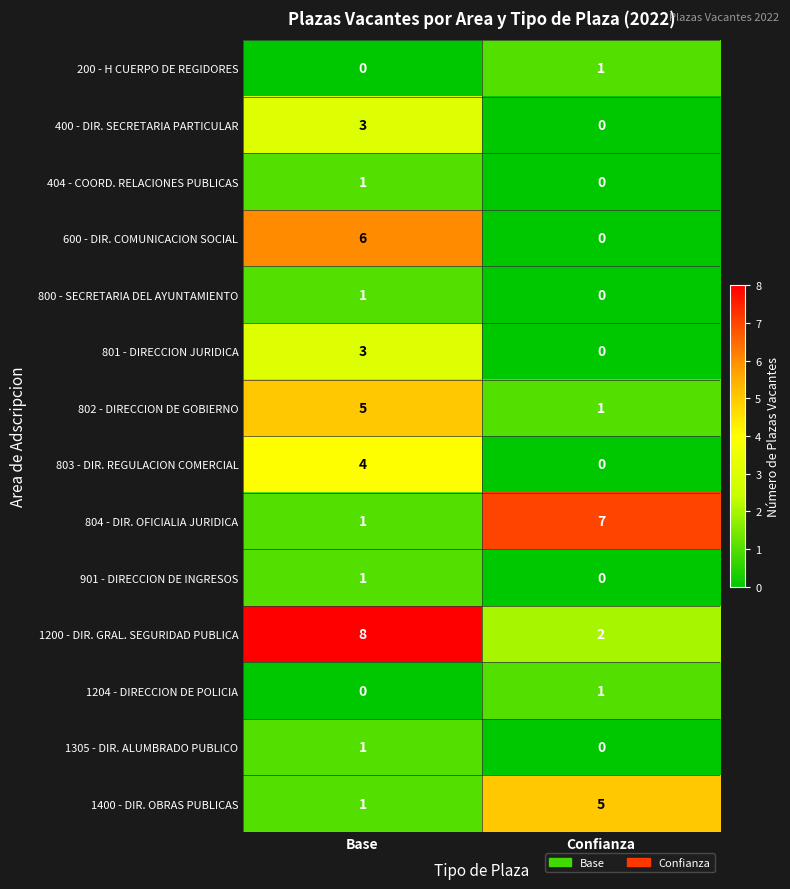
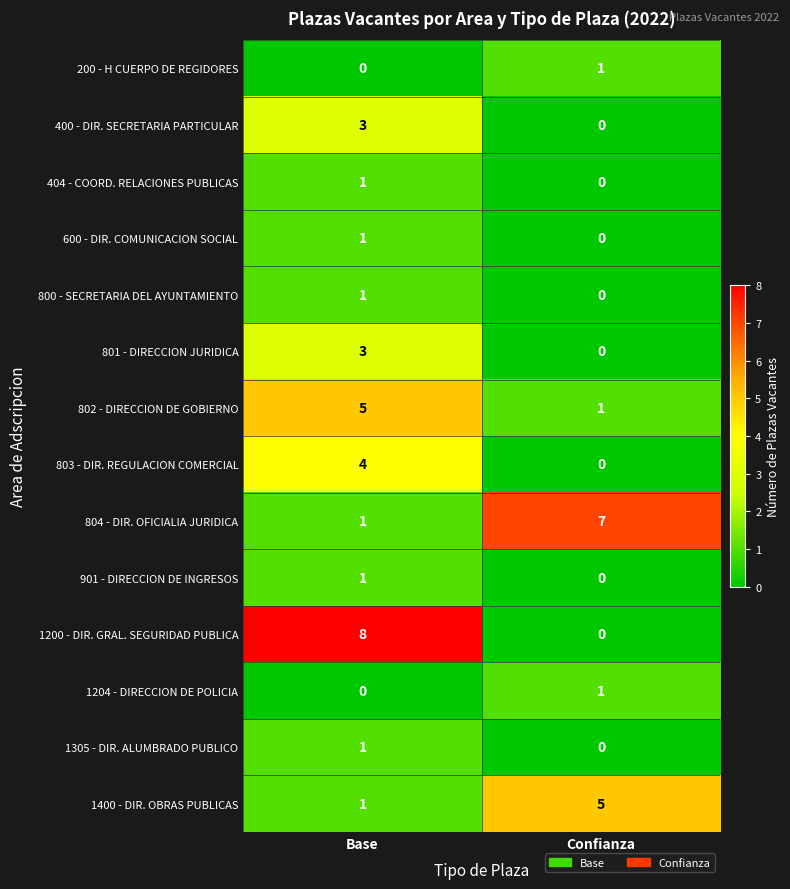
600 - DIR. COMUNICACION SOCIAL, Base: 6 -> 1
1200 - DIR. GRAL. SEGURIDAD PUBLICA, Confianza: 2 -> 0
